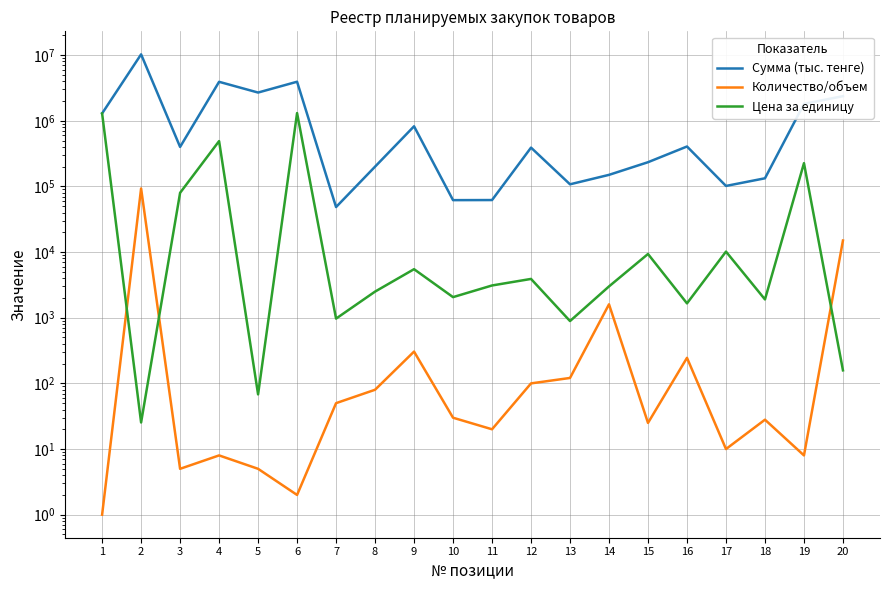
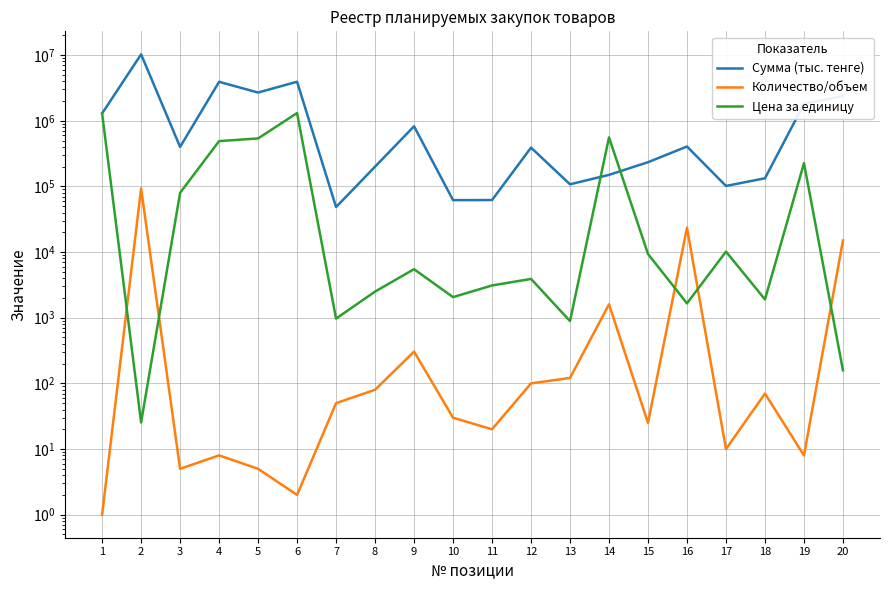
Цена за единицу, 5: 70 -> 500000
Цена за единицу, 14: 3000 -> 600000
Количество/объем, 16: 250 -> 23000
Количество/объем, 18: 28 -> 70
